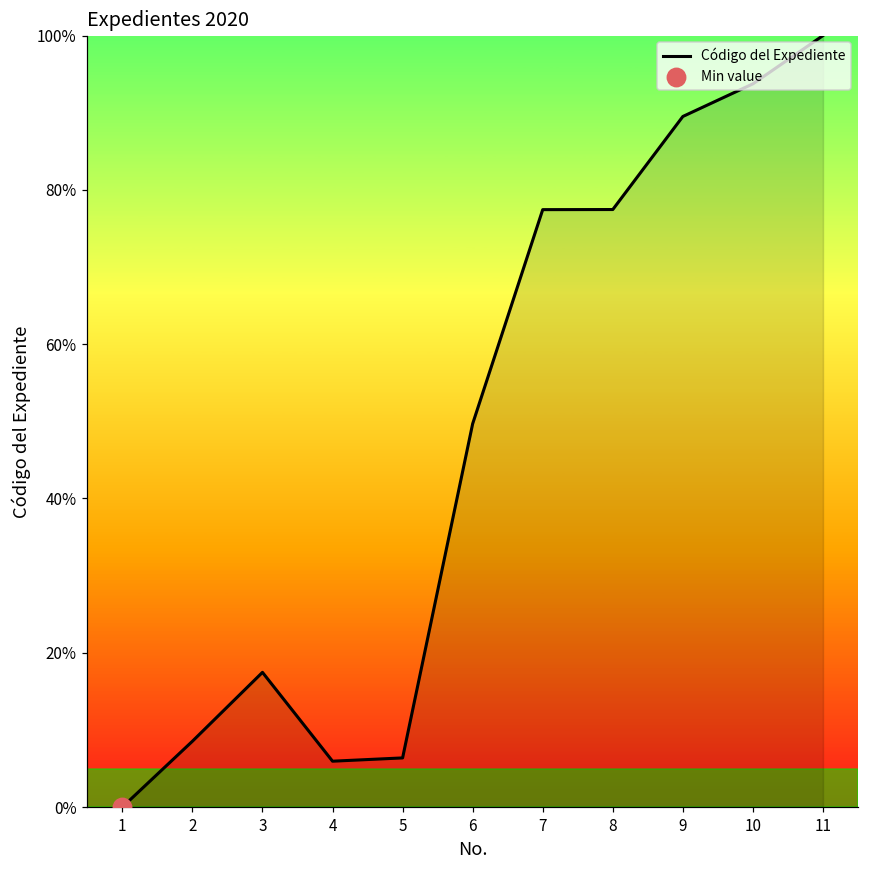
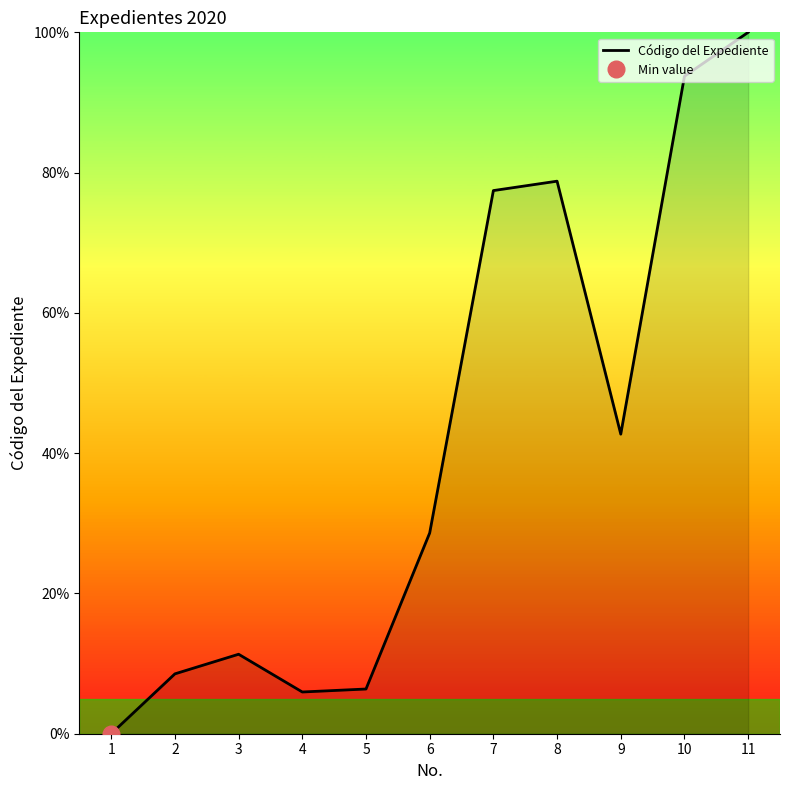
Código del Expediente, 3: 17% -> 11%
Código del Expediente, 6: 50% -> 29%
Código del Expediente, 8: 77% -> 79%
Código del Expediente, 9: 90% -> 43%
